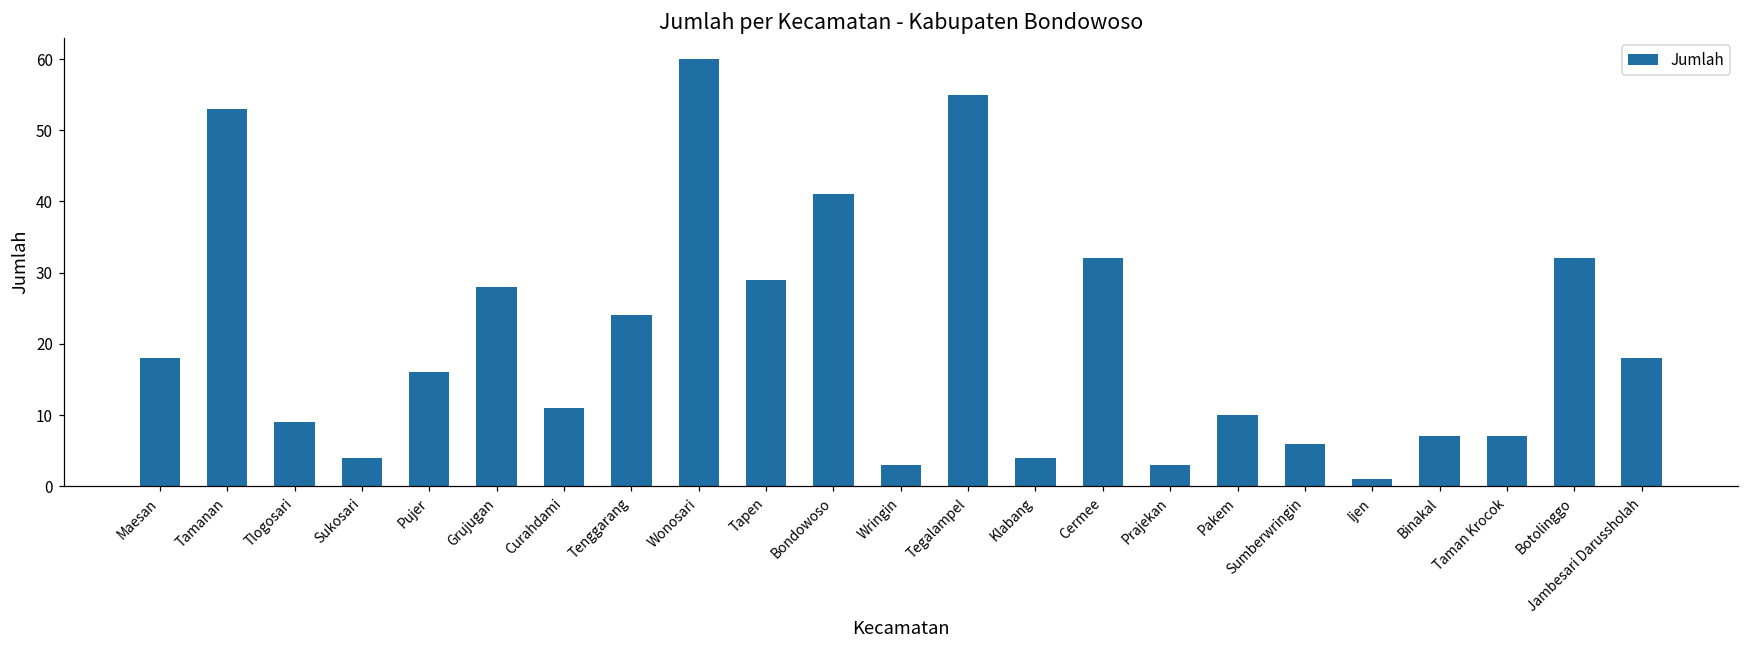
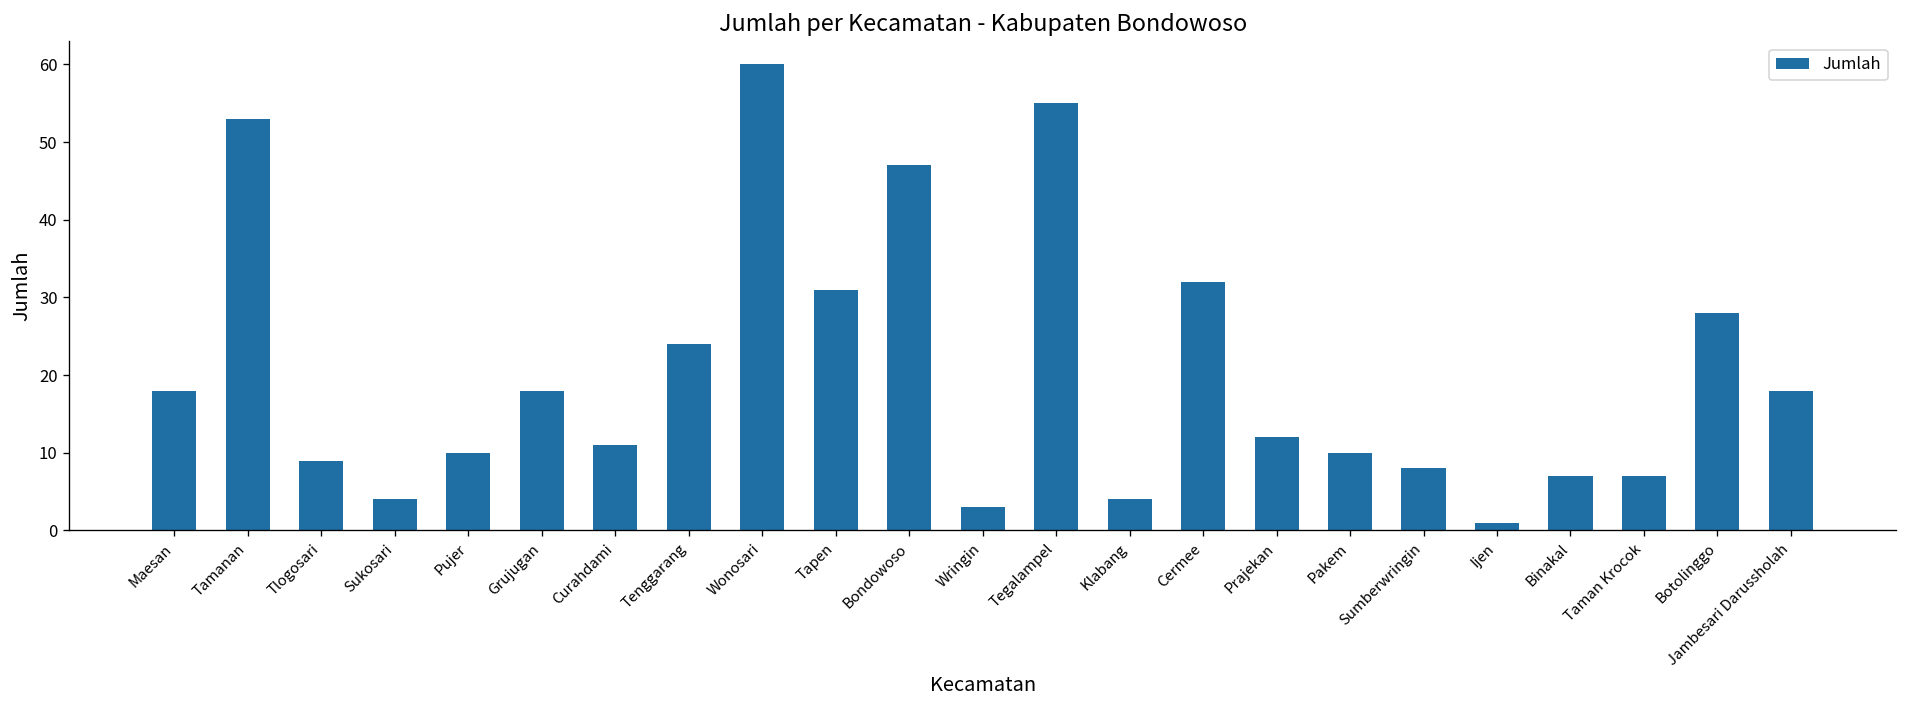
Pujer: 16 -> 10
Grujugan: 28 -> 18
Tapen: 29 -> 31
Bondowoso: 41 -> 47
Prajekan: 3 -> 12
Sumberwringin: 6 -> 8
Botolinggo: 32 -> 28
